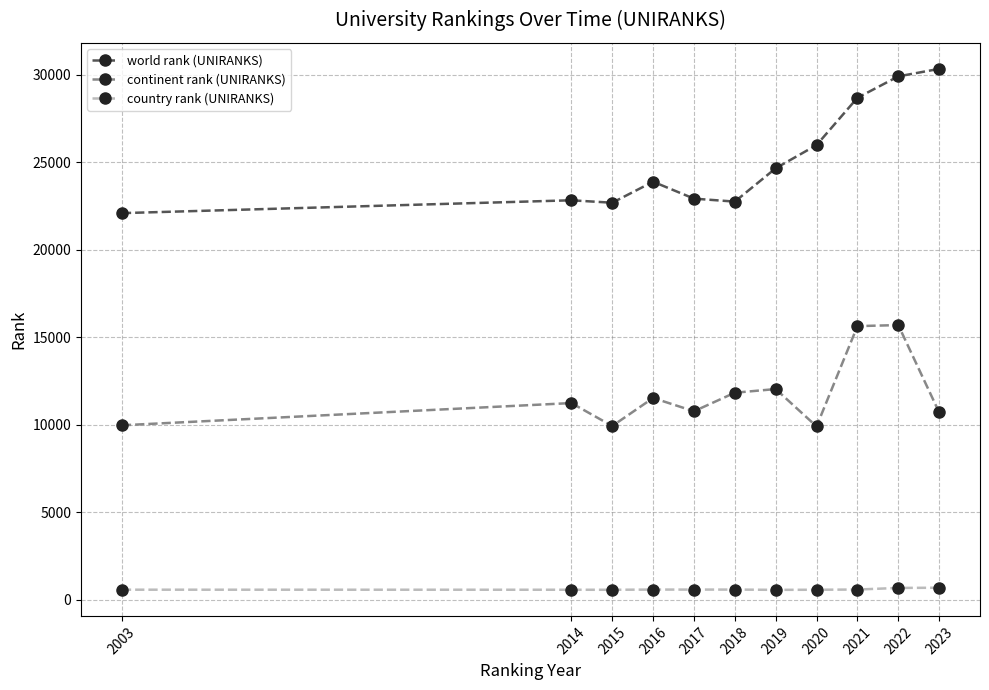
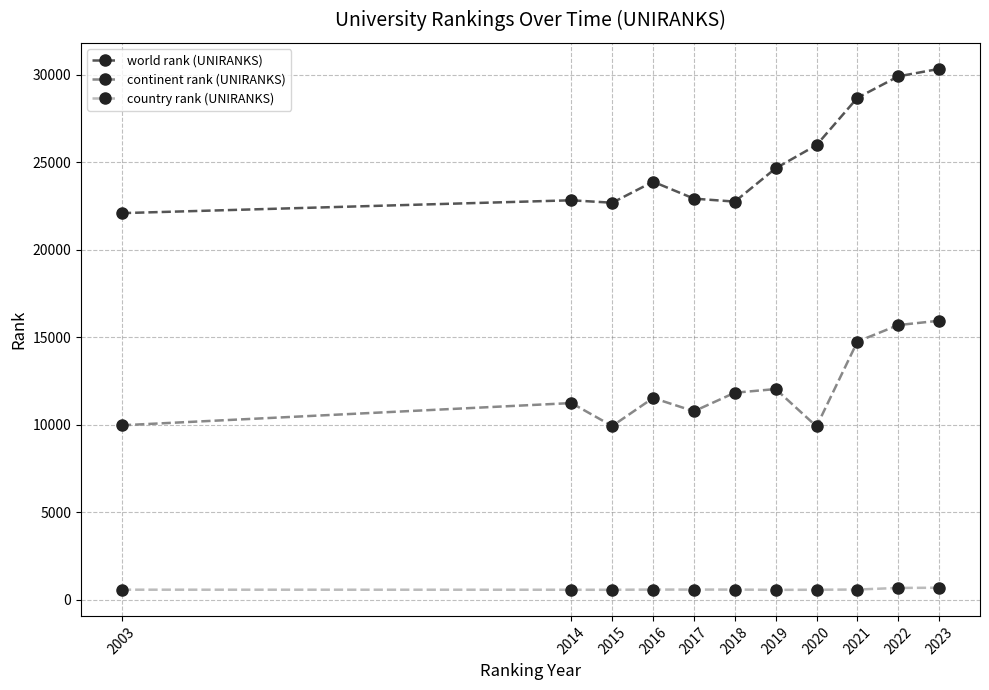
continent rank (UNIRANKS), 2021: 15600 -> 14800
continent rank (UNIRANKS), 2023: 10700 -> 15900
